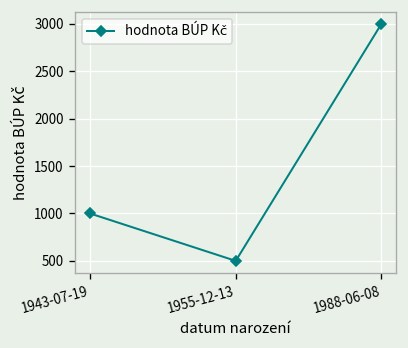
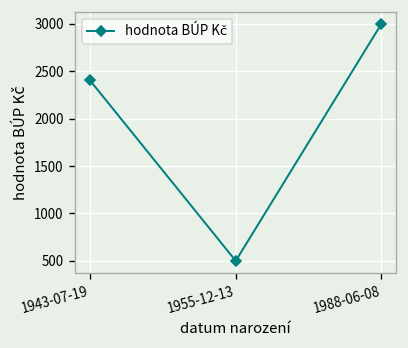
1943-07-19: 1000 -> 2400
